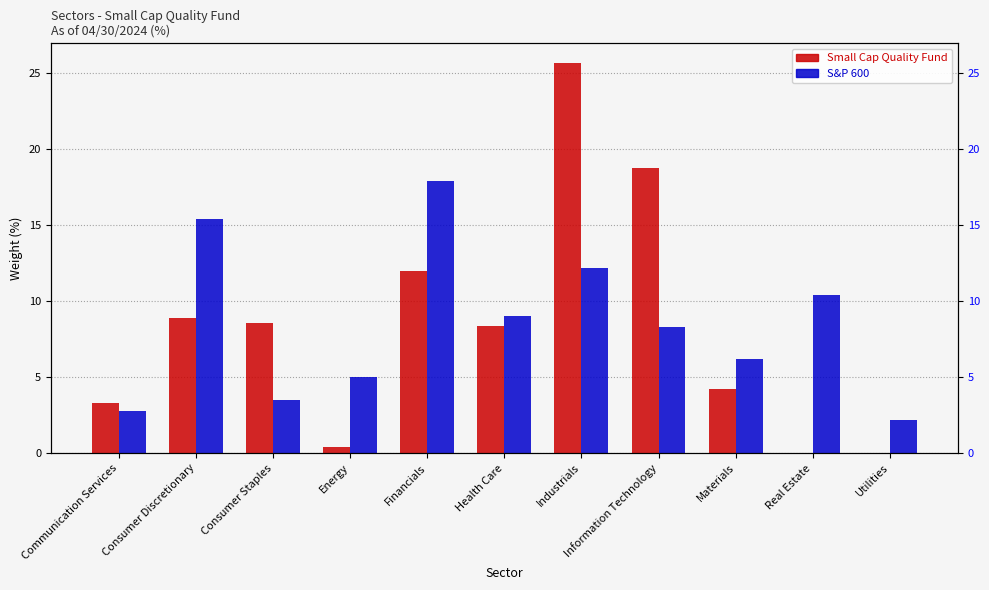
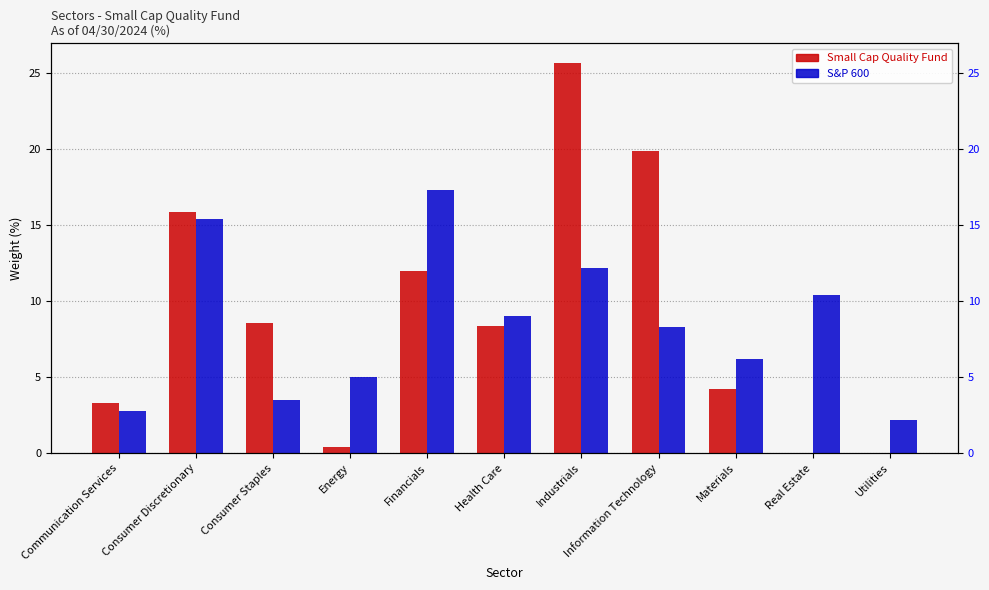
Small Cap Quality Fund, Consumer Discretionary: 8.9 -> 15.9
S&P 600, Financials: 17.9 -> 17.3
Small Cap Quality Fund, Information Technology: 18.8 -> 19.9
